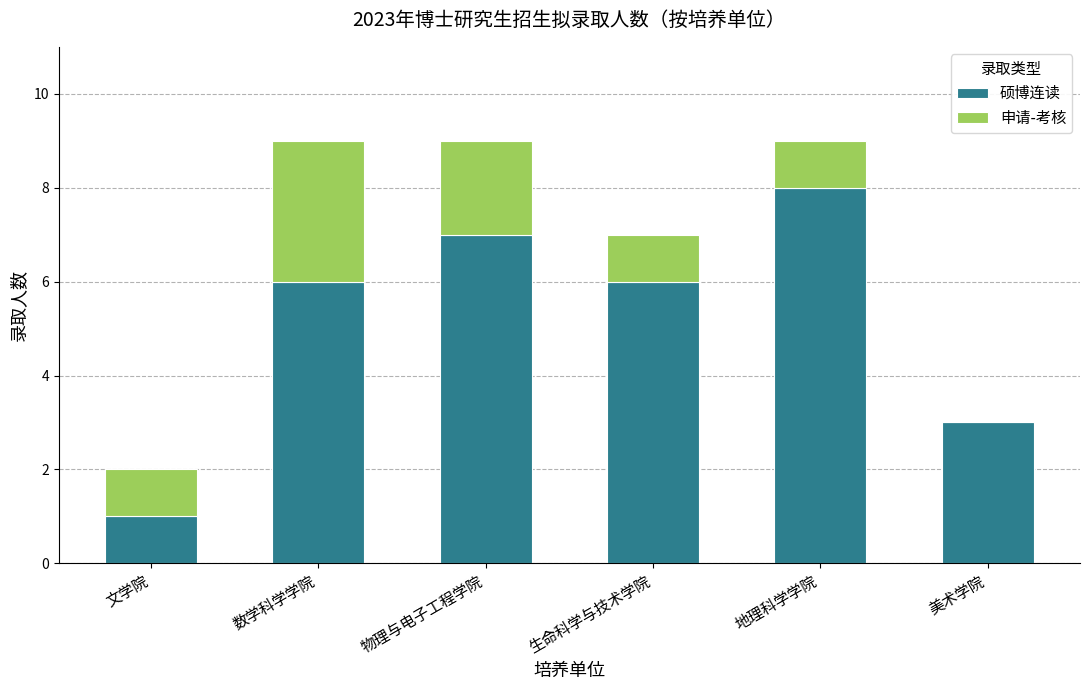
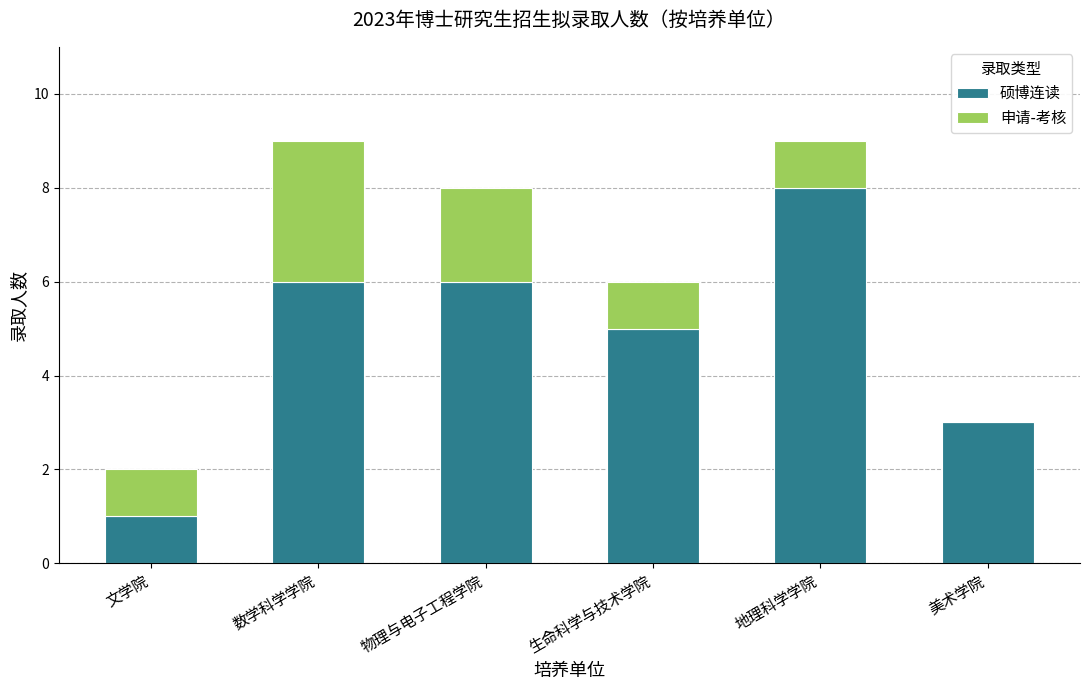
硕博连读, 物理与电子工程学院: 7 -> 6
硕博连读, 生命科学与技术学院: 6 -> 5
